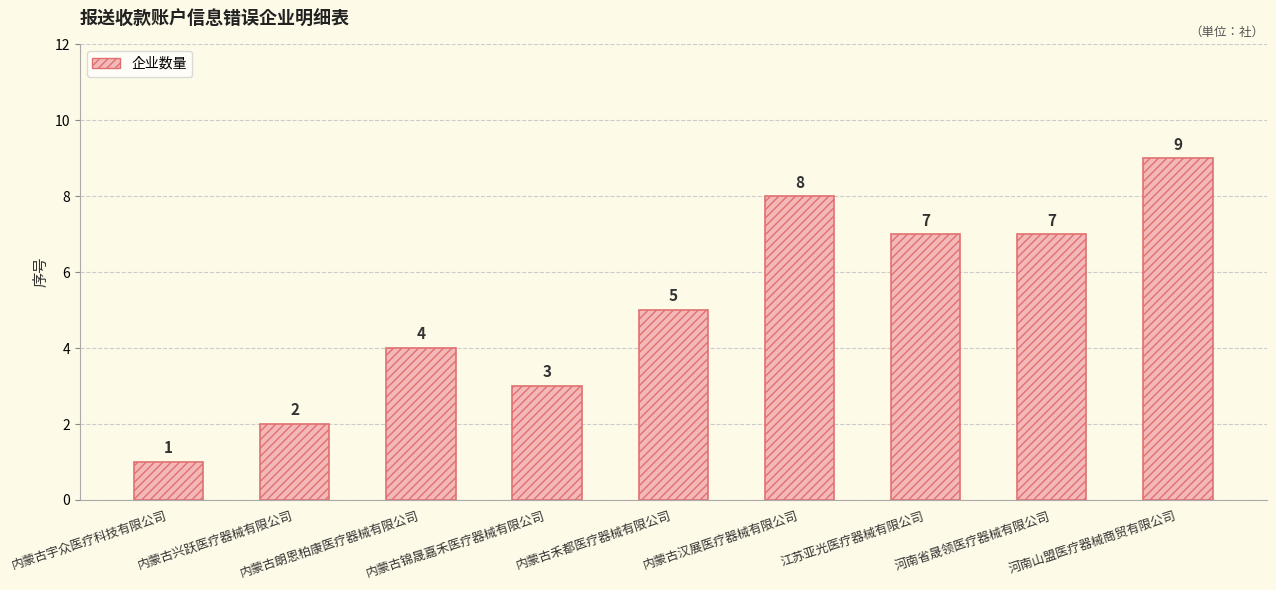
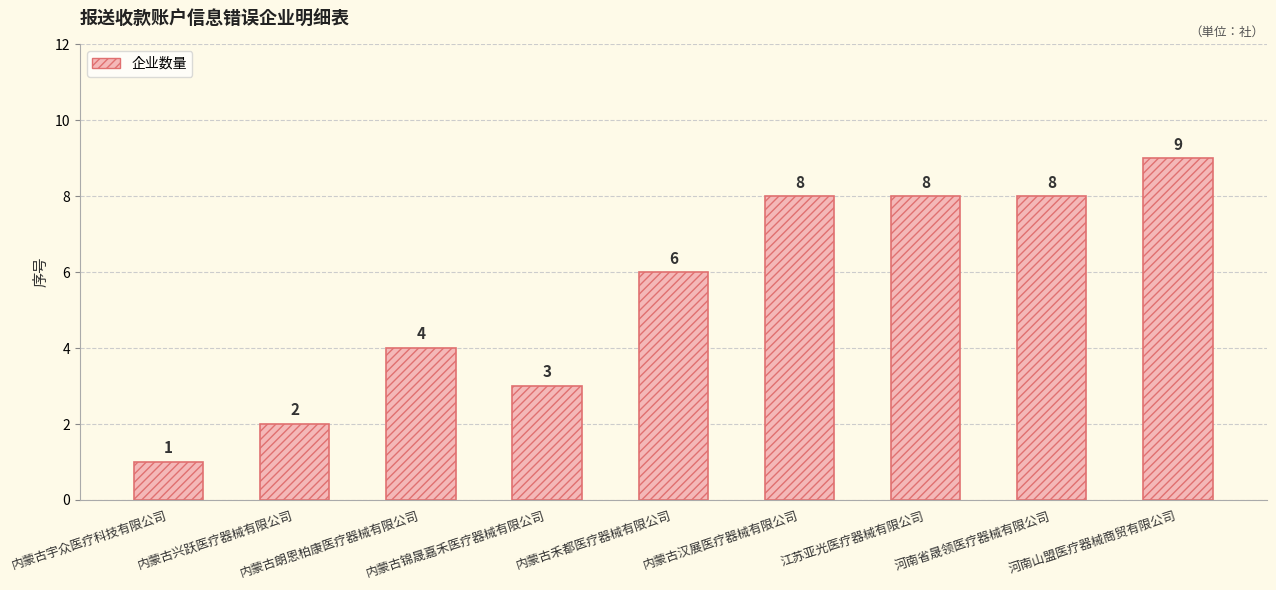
内蒙古禾都医疗器械有限公司: 5 -> 6
江苏亚光医疗器械有限公司: 7 -> 8
河南省晟领医疗器械有限公司: 7 -> 8
